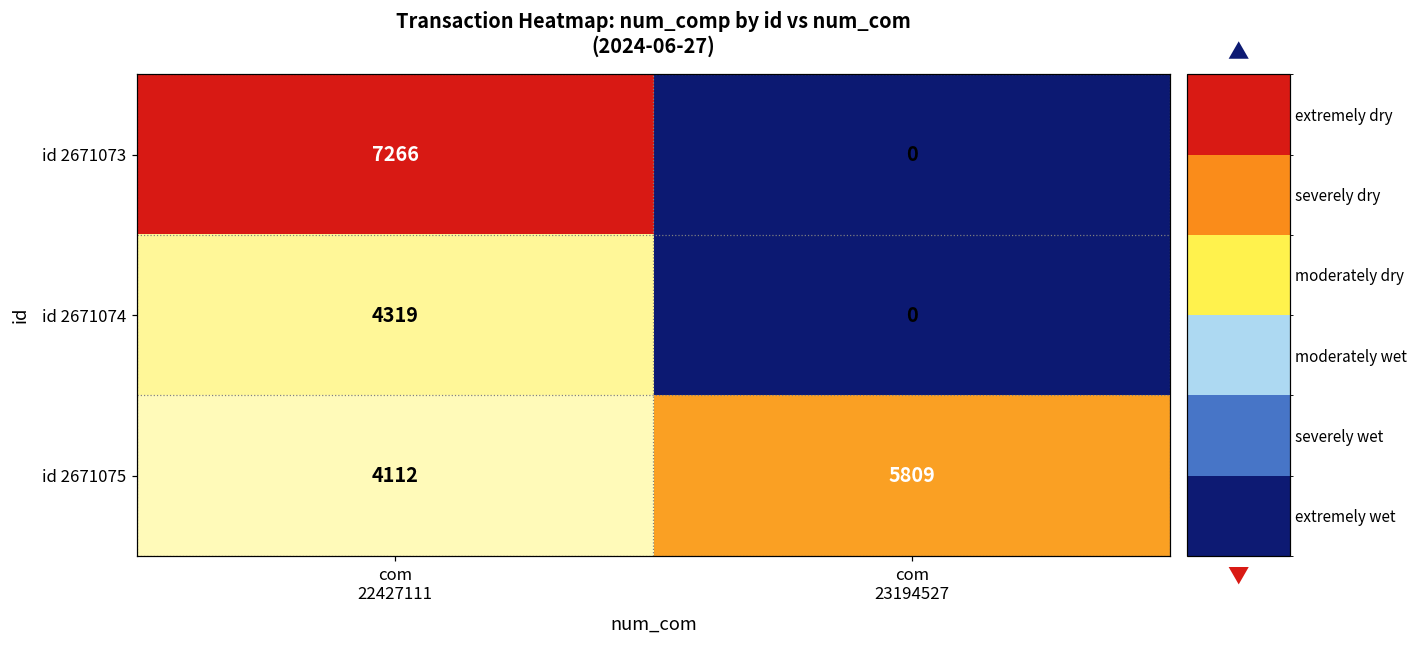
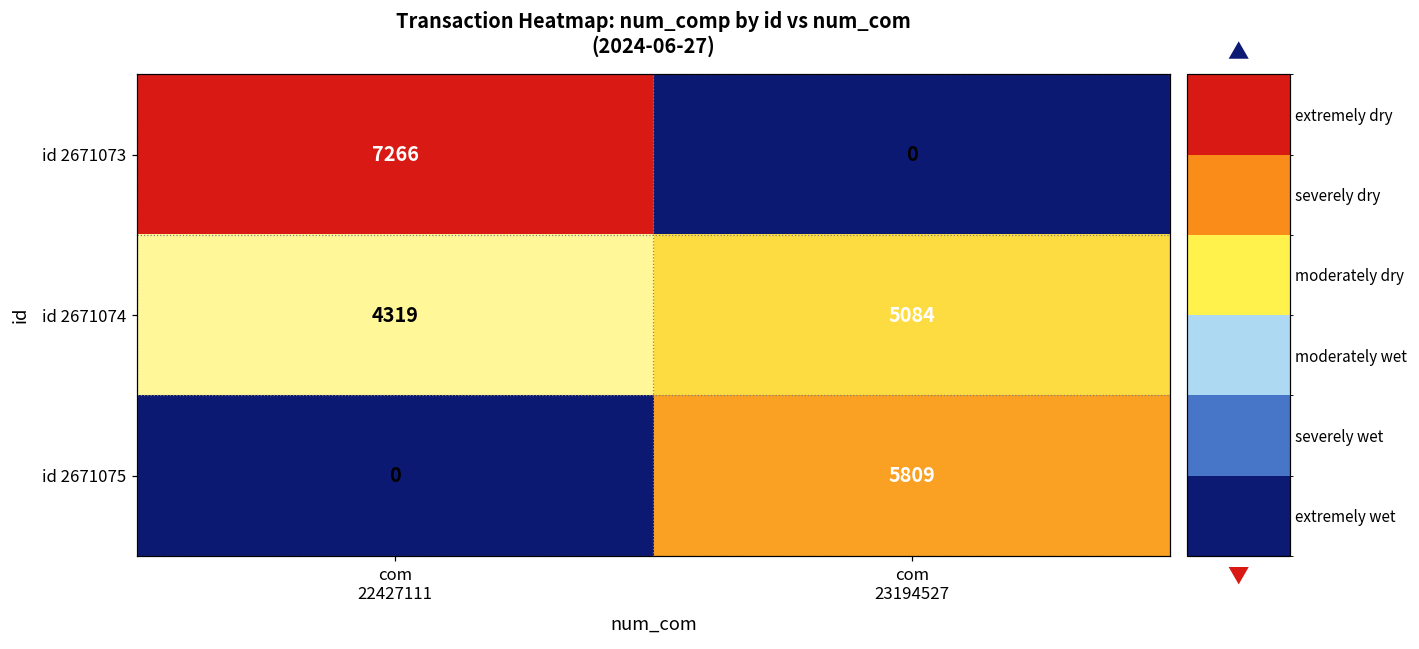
Transaction Heatmap: num_comp by id vs num_com (2024-06-27), id 2671074, com 23194527: 0 -> 5084
Transaction Heatmap: num_comp by id vs num_com (2024-06-27), id 2671075, com 22427111: 4112 -> 0
